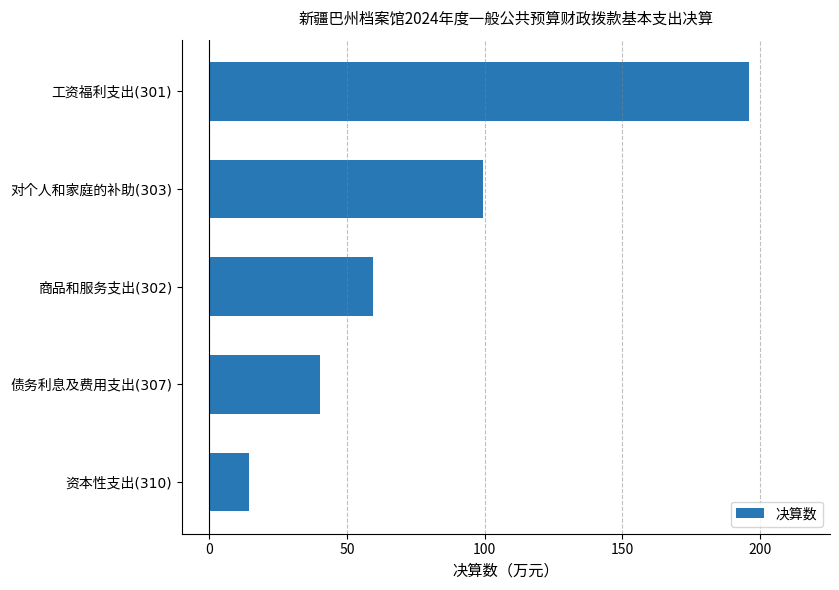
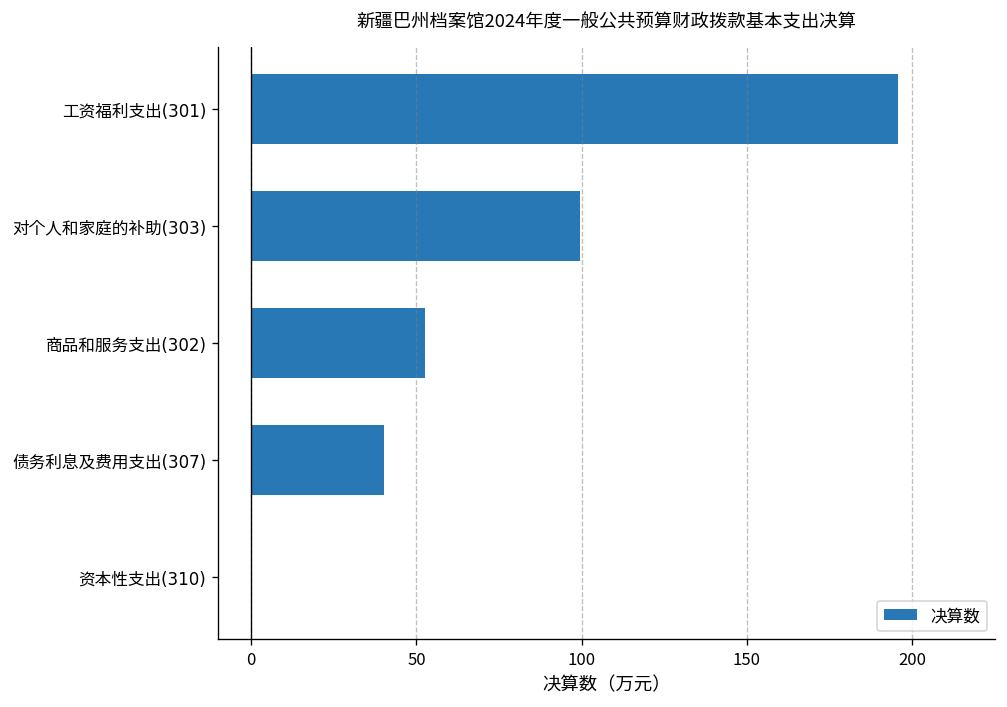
商品和服务支出(302): 59 -> 53
资本性支出(310): 15 -> 0
